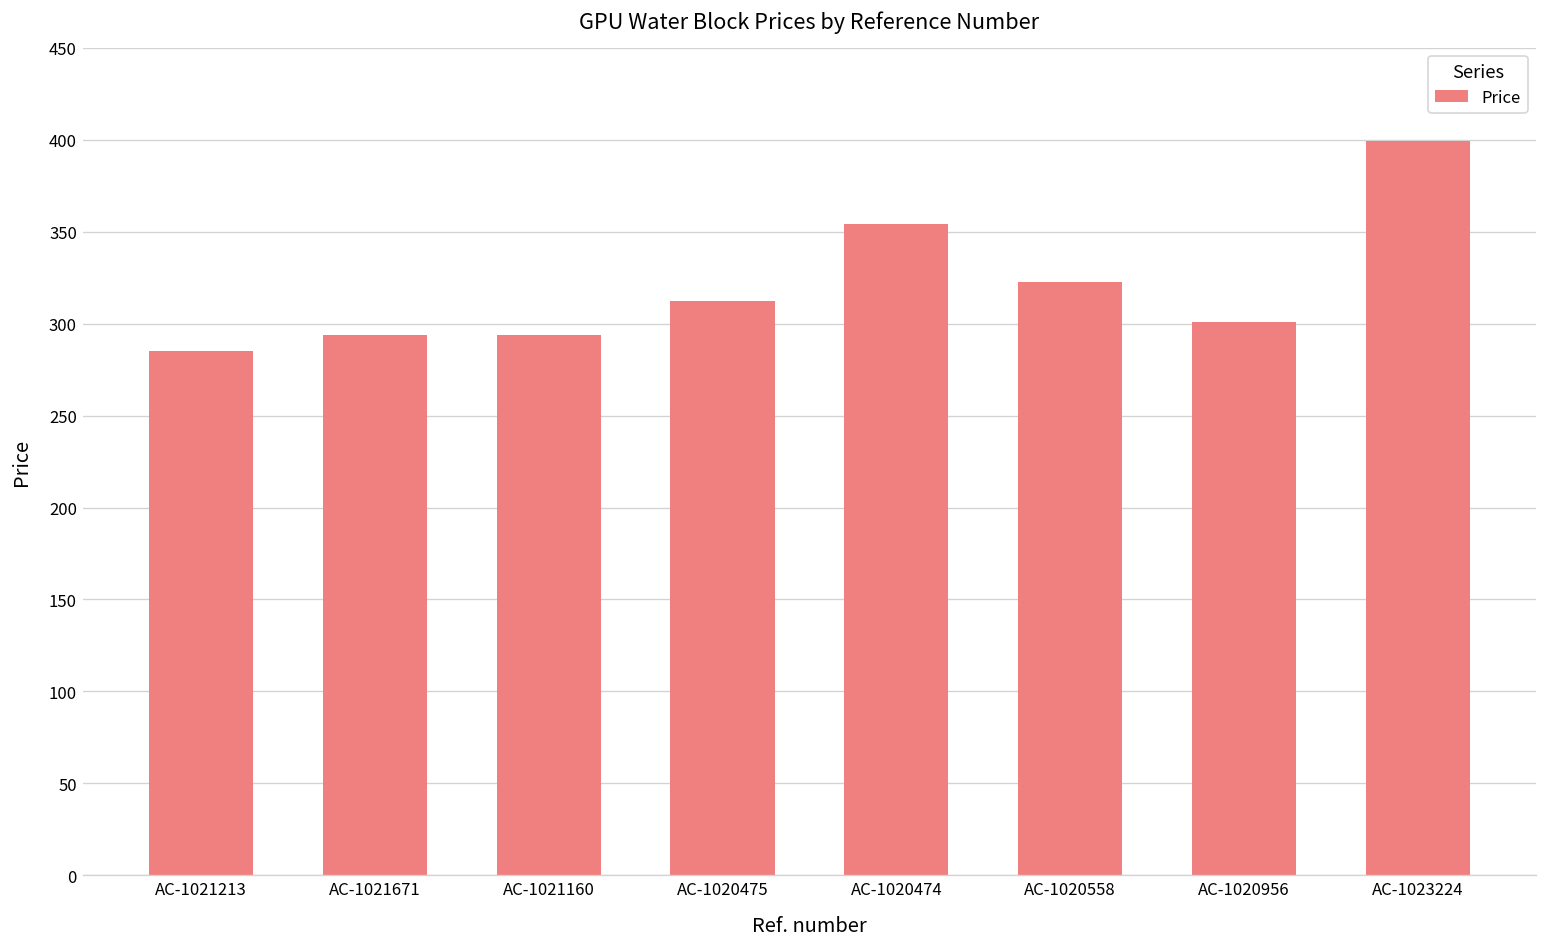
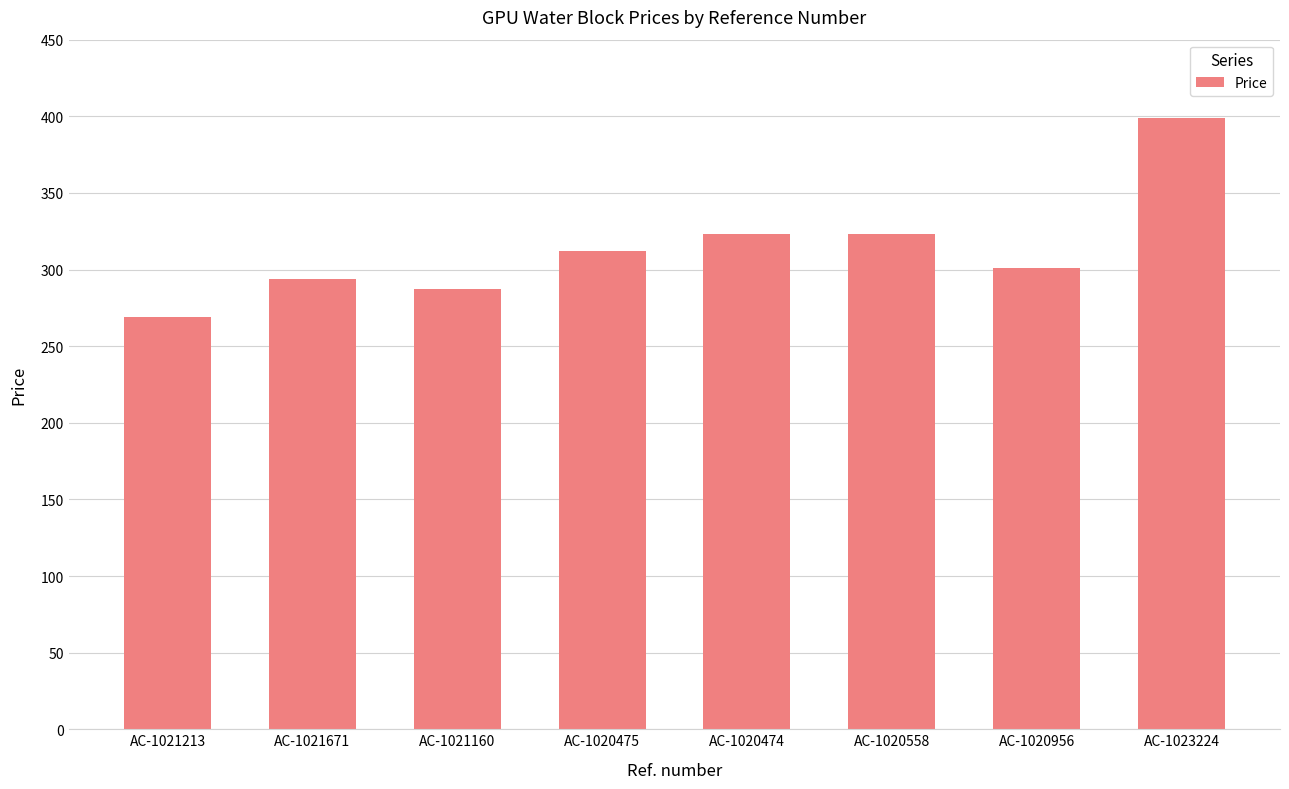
AC-1021213: 285 -> 269
AC-1021160: 294 -> 287
AC-1020474: 354 -> 323
